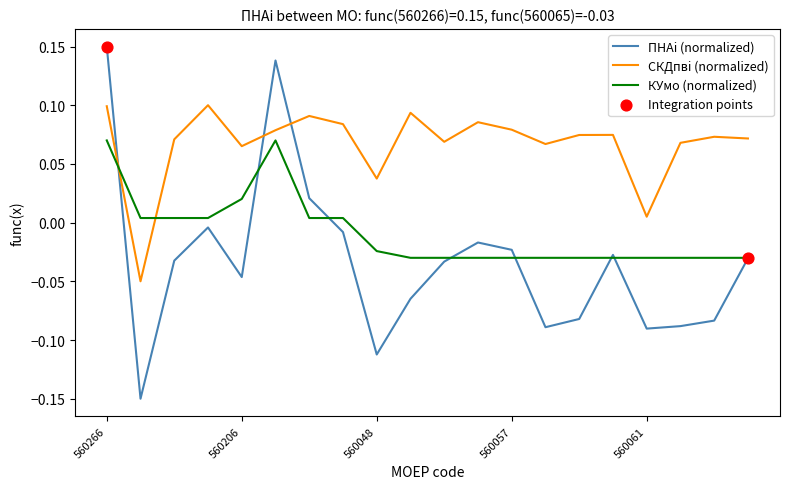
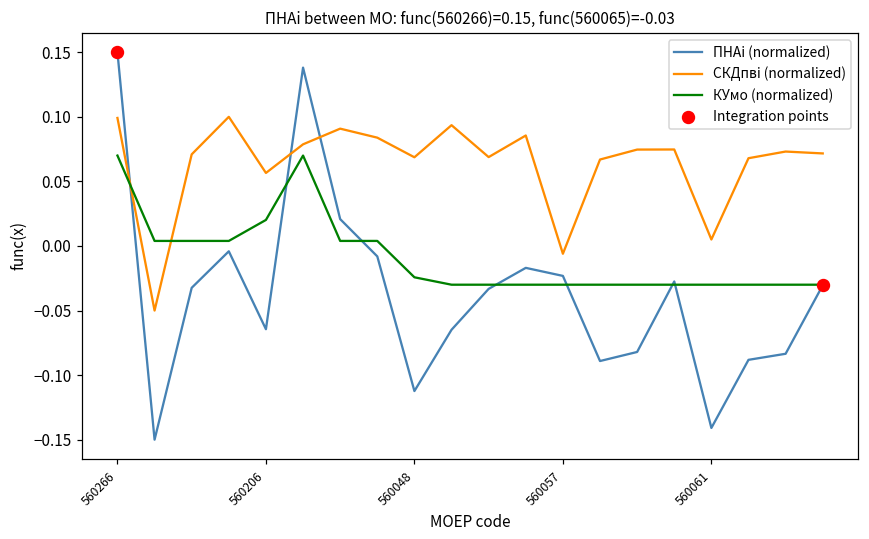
ПНАi (normalized), 560206: -0.046 -> -0.064
СКДпвi (normalized), 560206: 0.065 -> 0.057
СКДпвi (normalized), 560048: 0.037 -> 0.069
СКДпвi (normalized), 560057: 0.079 -> -0.006
ПНАi (normalized), 560061: -0.090 -> -0.141
